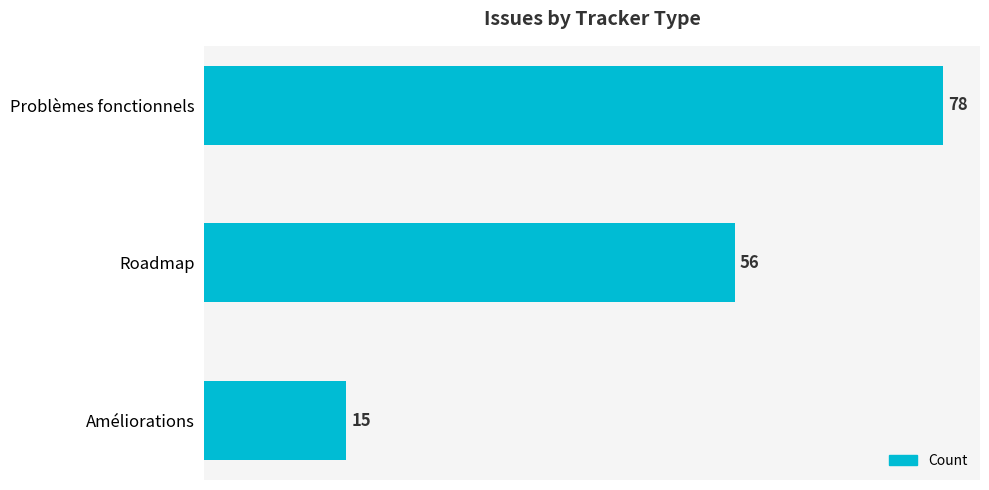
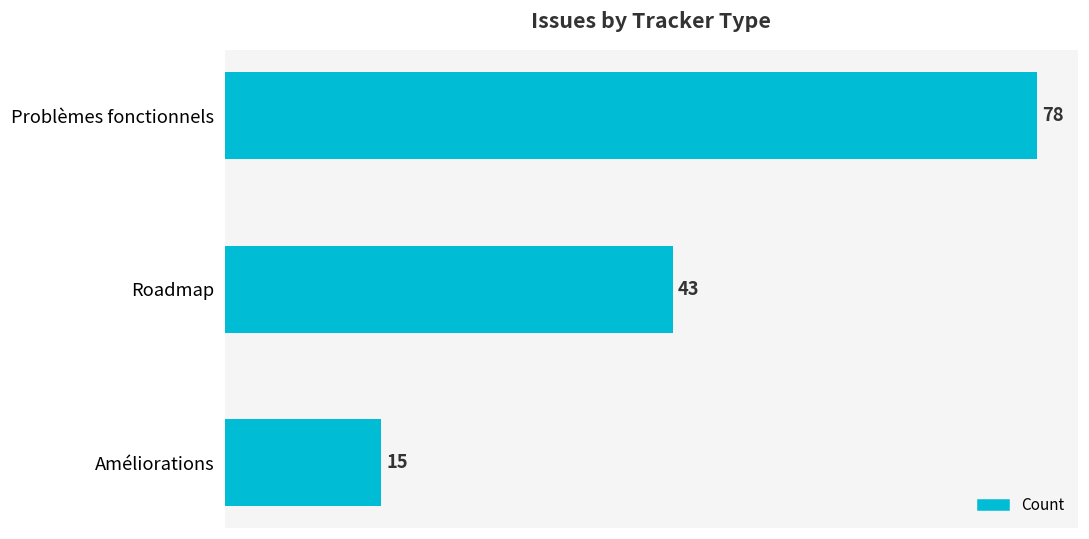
Roadmap: 56 -> 43
